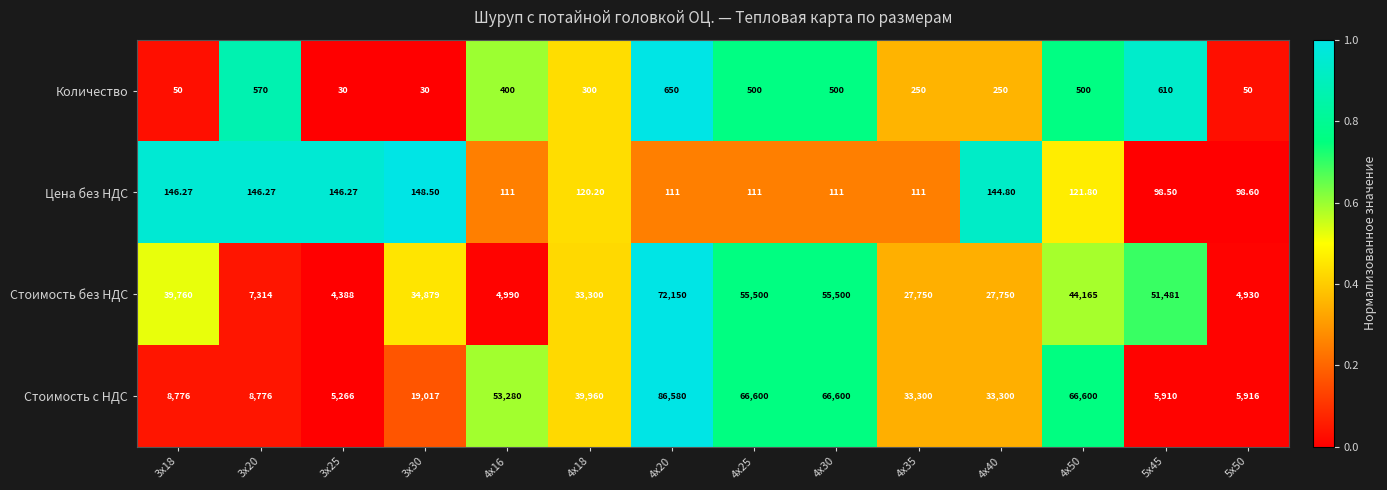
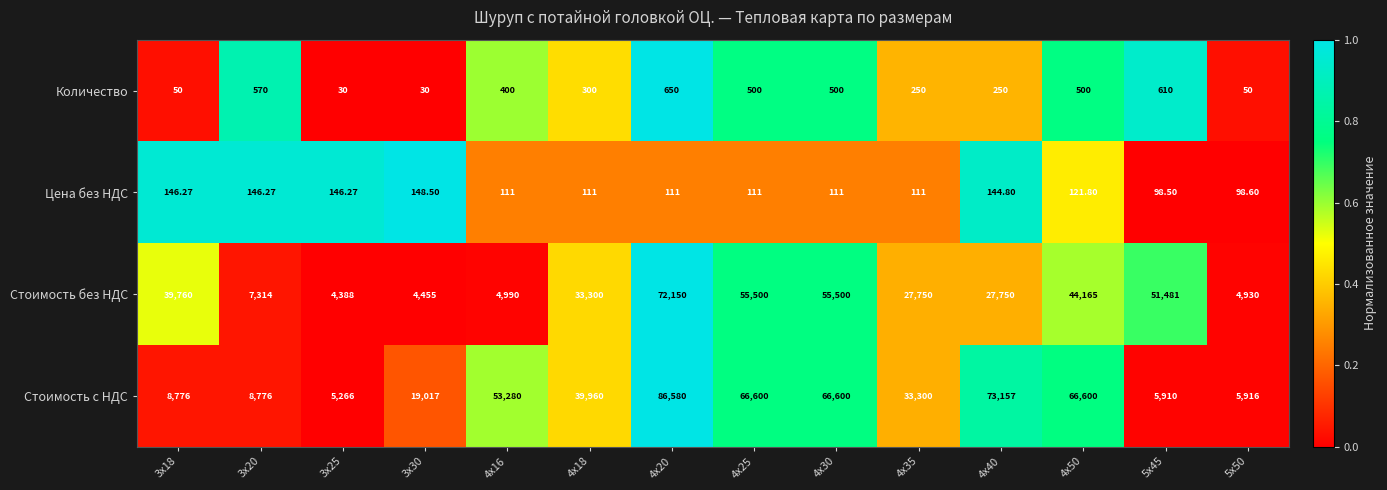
Цена без НДС, 4х18: 120.20 -> 111
Стоимость без НДС, 3х30: 34,879 -> 4,455
Стоимость с НДС, 4х40: 33,300 -> 73,157
